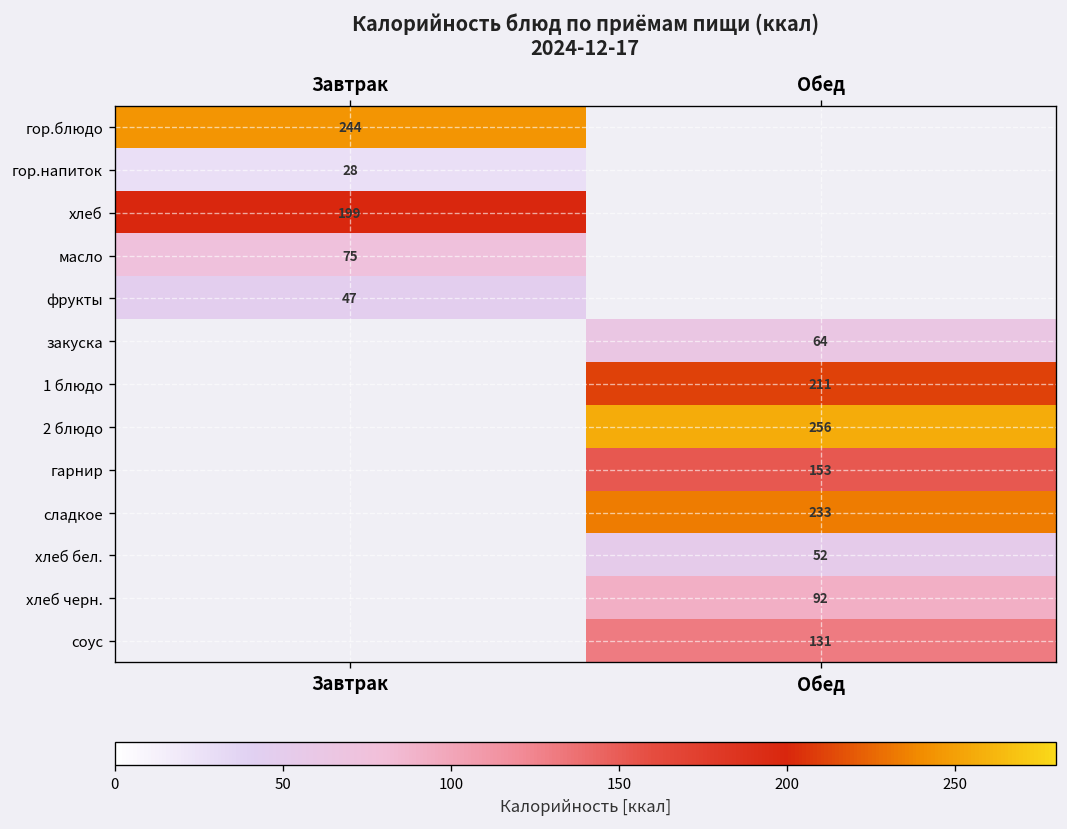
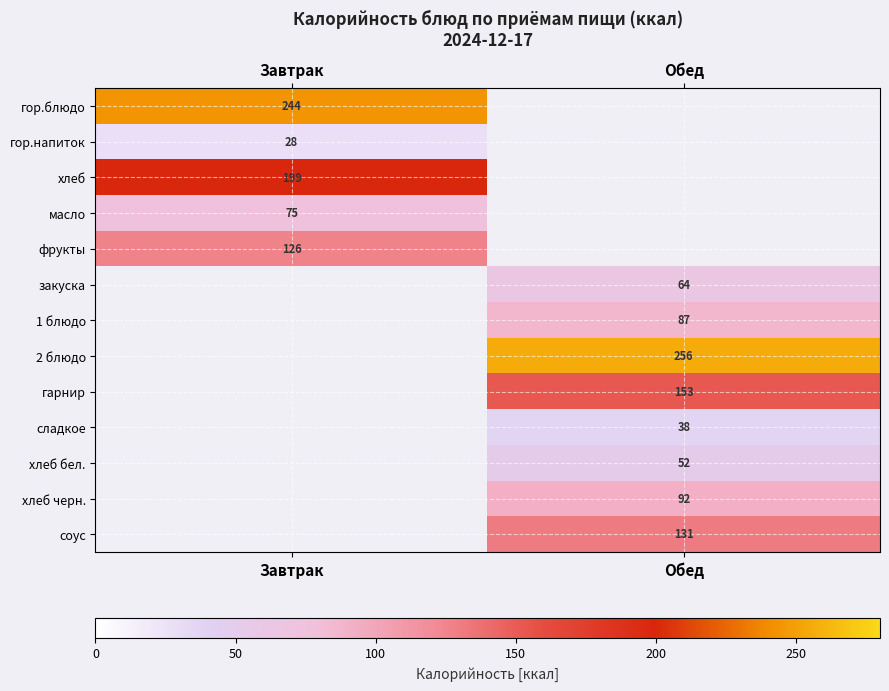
фрукты, Завтрак: 47 -> 126
1 блюдо, Обед: 211 -> 87
сладкое, Обед: 233 -> 38
